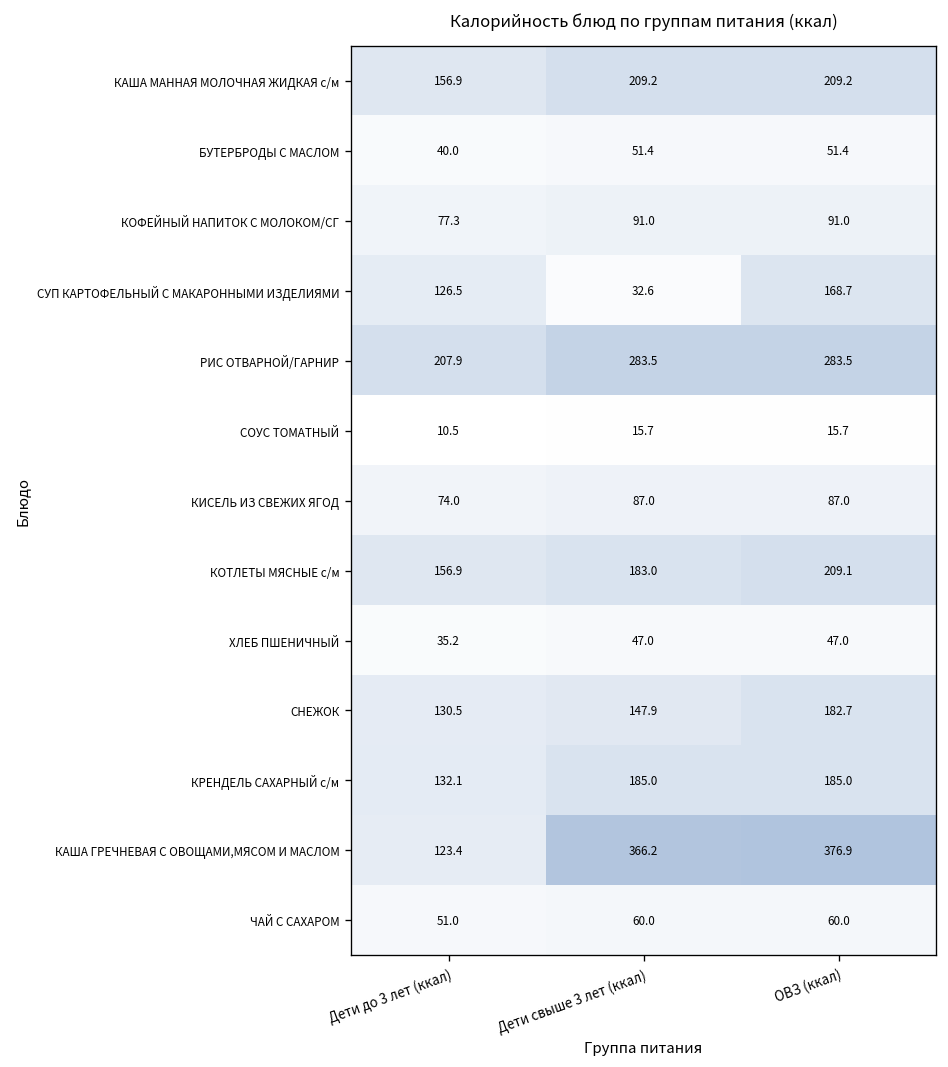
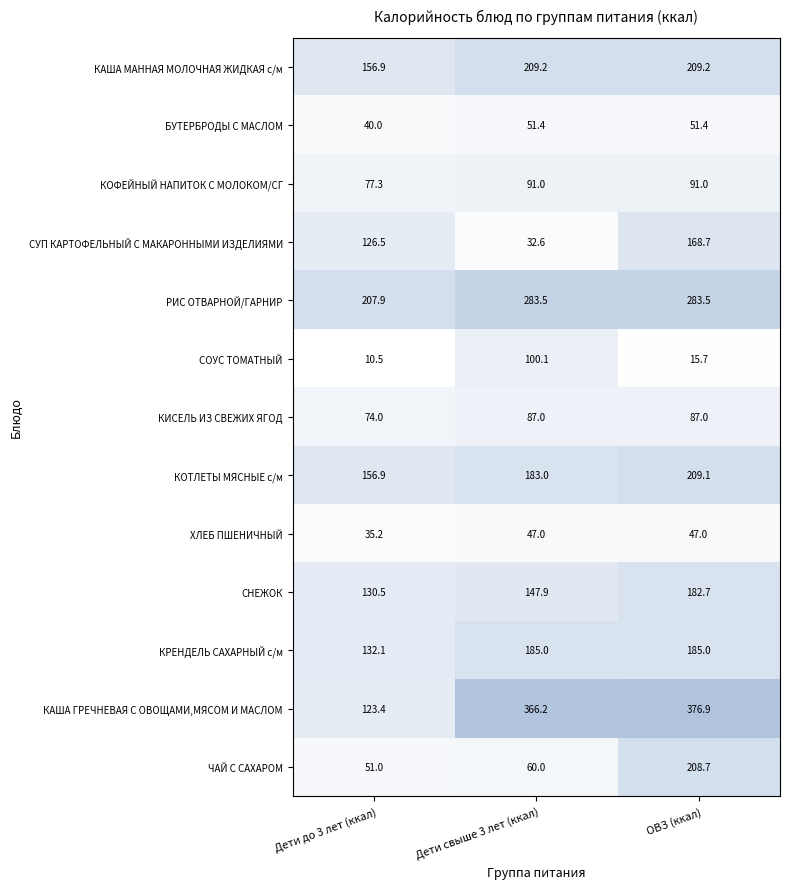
СОУС ТОМАТНЫЙ, Дети свыше 3 лет (ккал): 15.7 -> 100.1
ЧАЙ С САХАРОМ, ОВЗ (ккал): 60.0 -> 208.7
